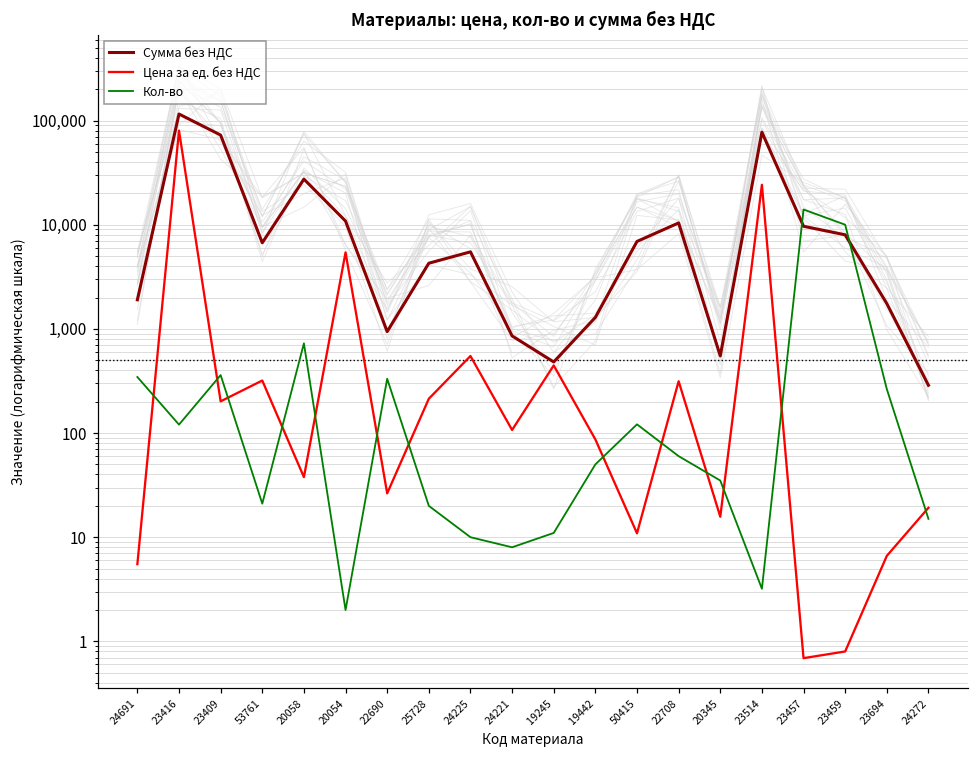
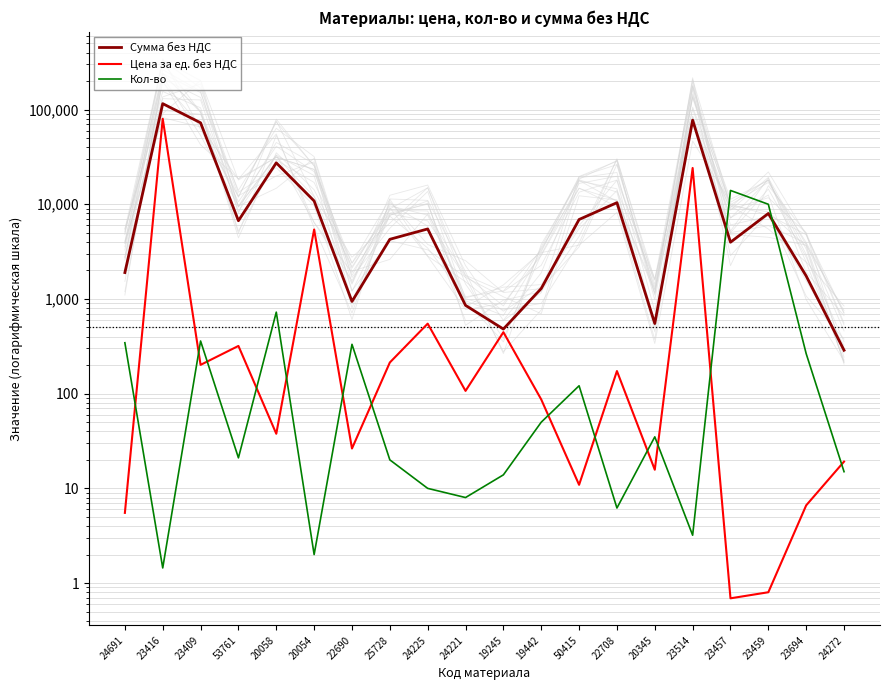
Кол-во, 23416: 120 -> 1.4
Кол-во, 19245: 11 -> 14
Цена за ед. без НДС, 22708: 310 -> 170
Кол-во, 22708: 60 -> 6
Сумма без НДС, 23457: 10,000 -> 4,000
